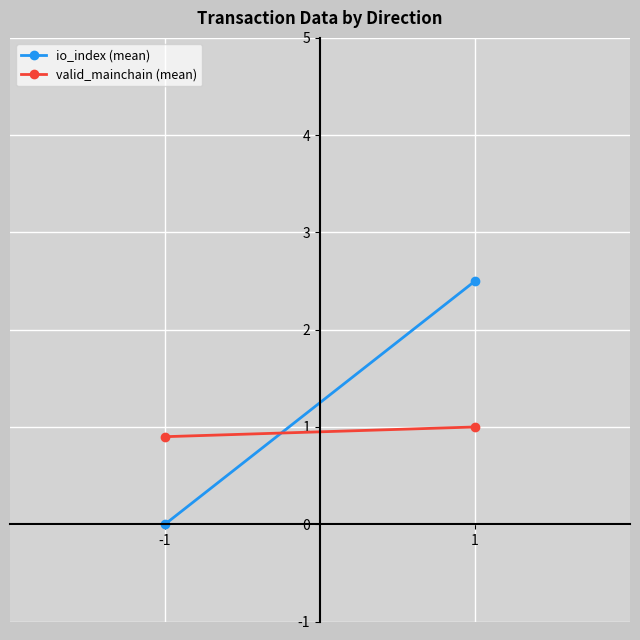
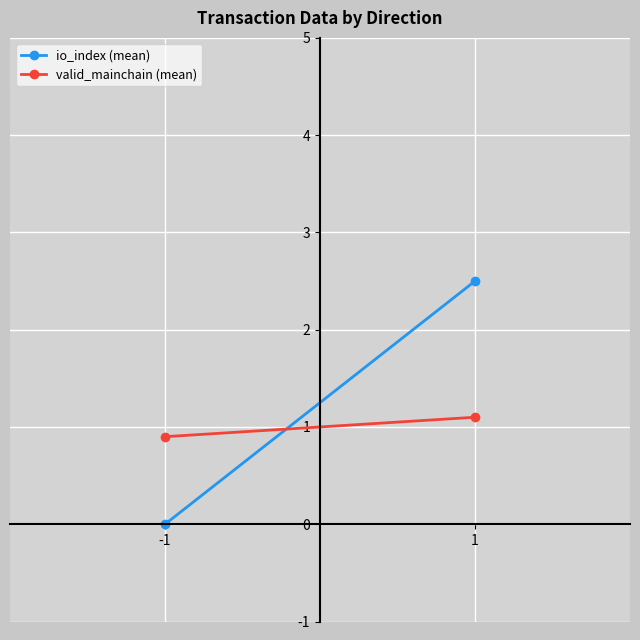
valid_mainchain (mean), 1: 1.0 -> 1.1
